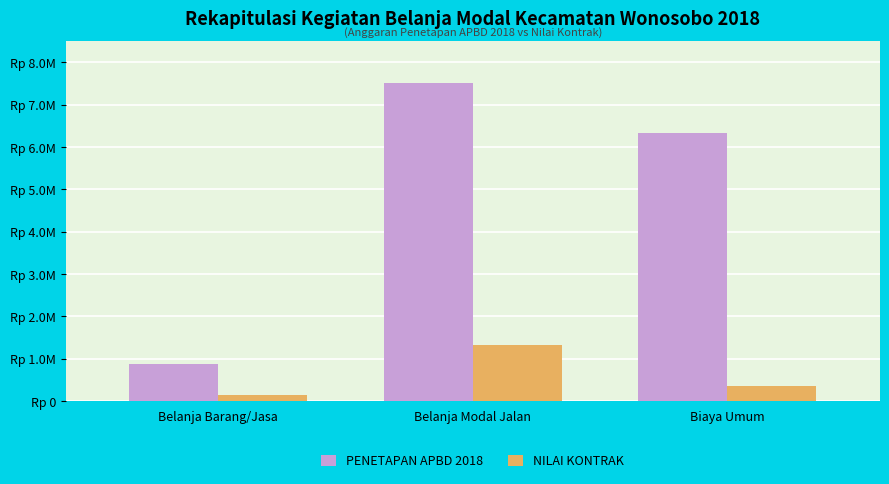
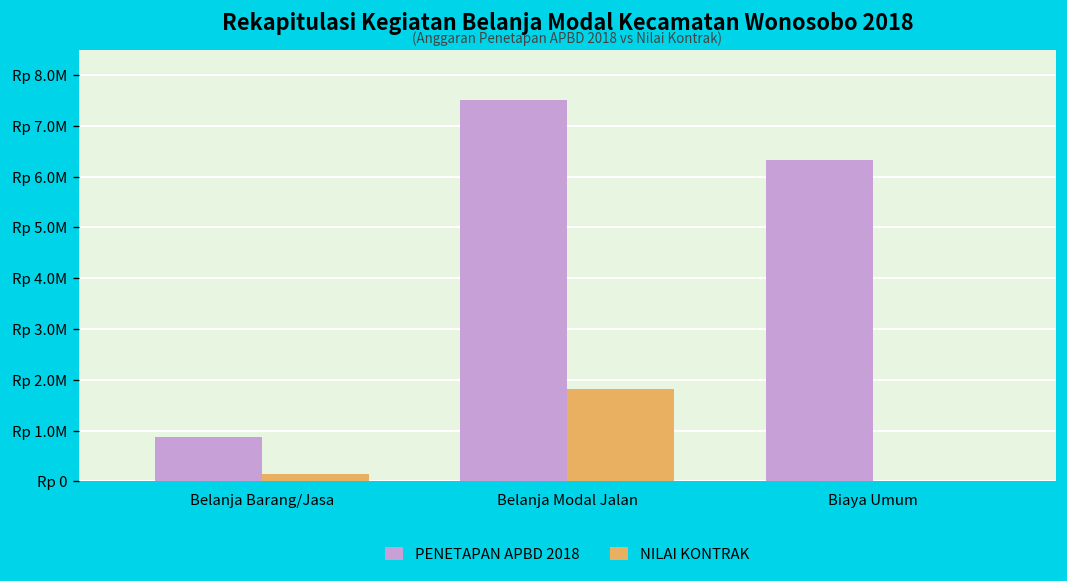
NILAI KONTRAK, Belanja Modal Jalan: Rp 1300000 -> Rp 1800000
NILAI KONTRAK, Biaya Umum: Rp 400000 -> Rp 0
